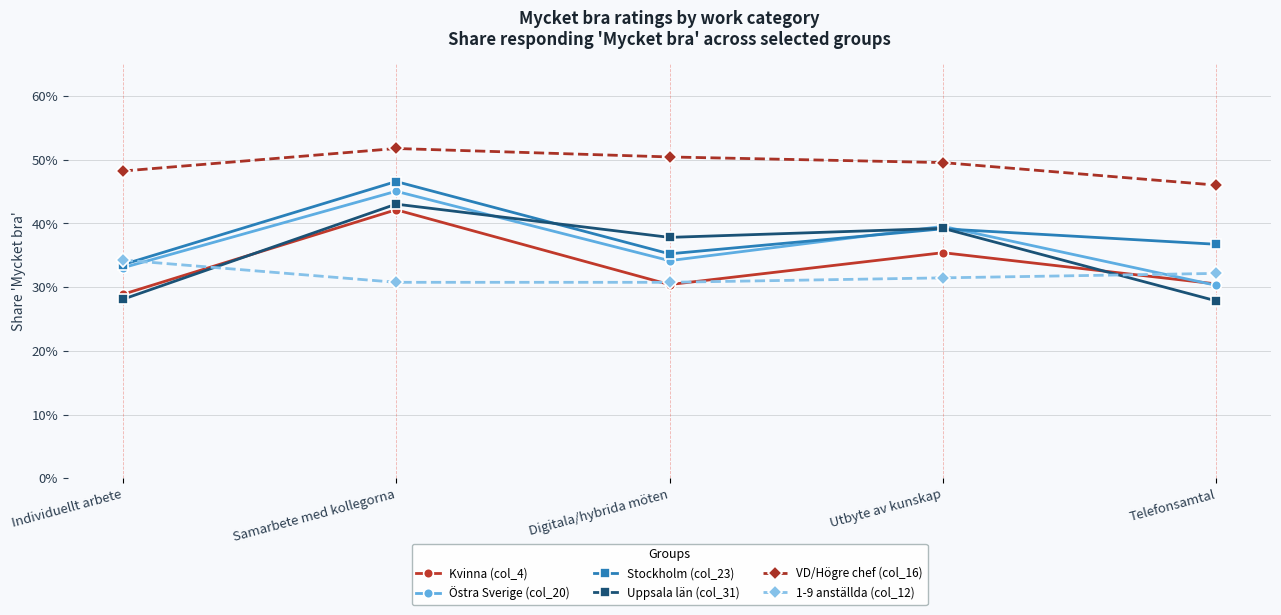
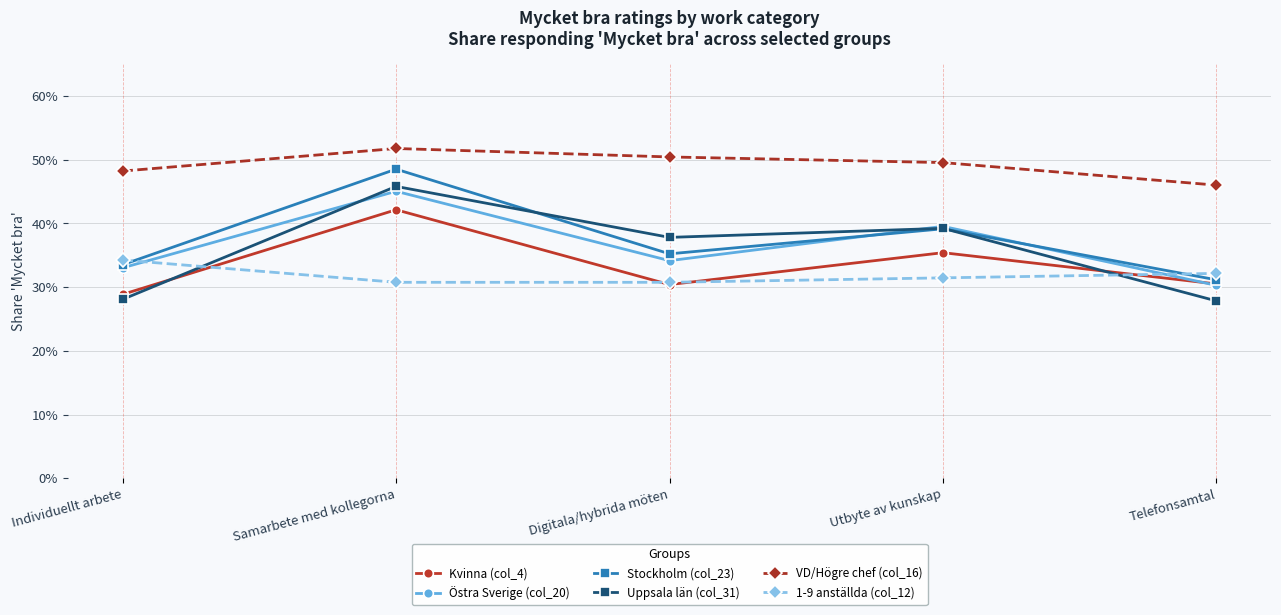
Stockholm (col_23), Samarbete med kollegorna: 47% -> 49%
Uppsala län (col_31), Samarbete med kollegorna: 43% -> 46%
Stockholm (col_23), Telefonsamtal: 37% -> 31%
